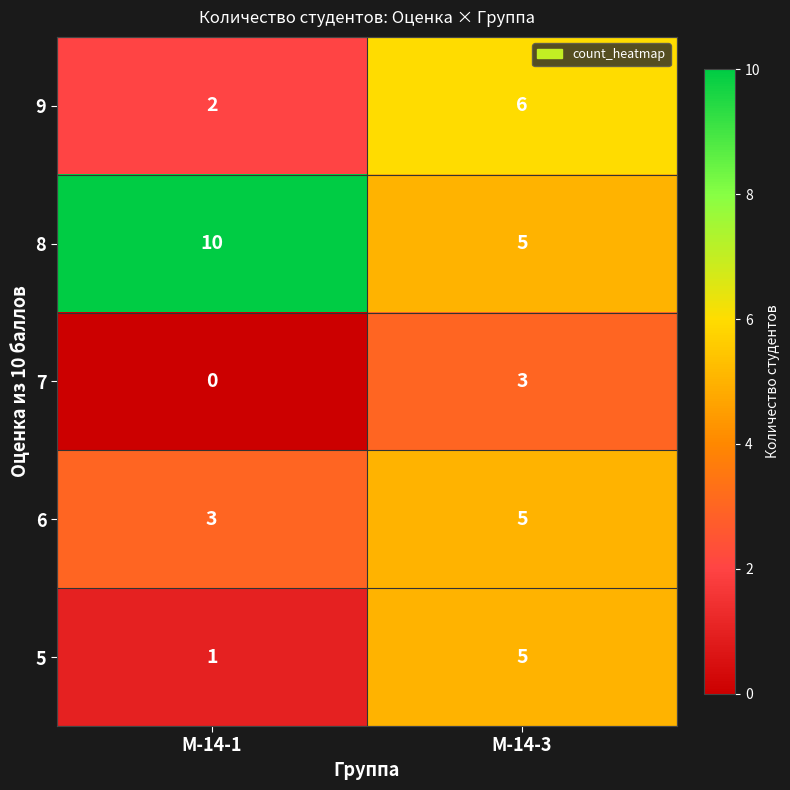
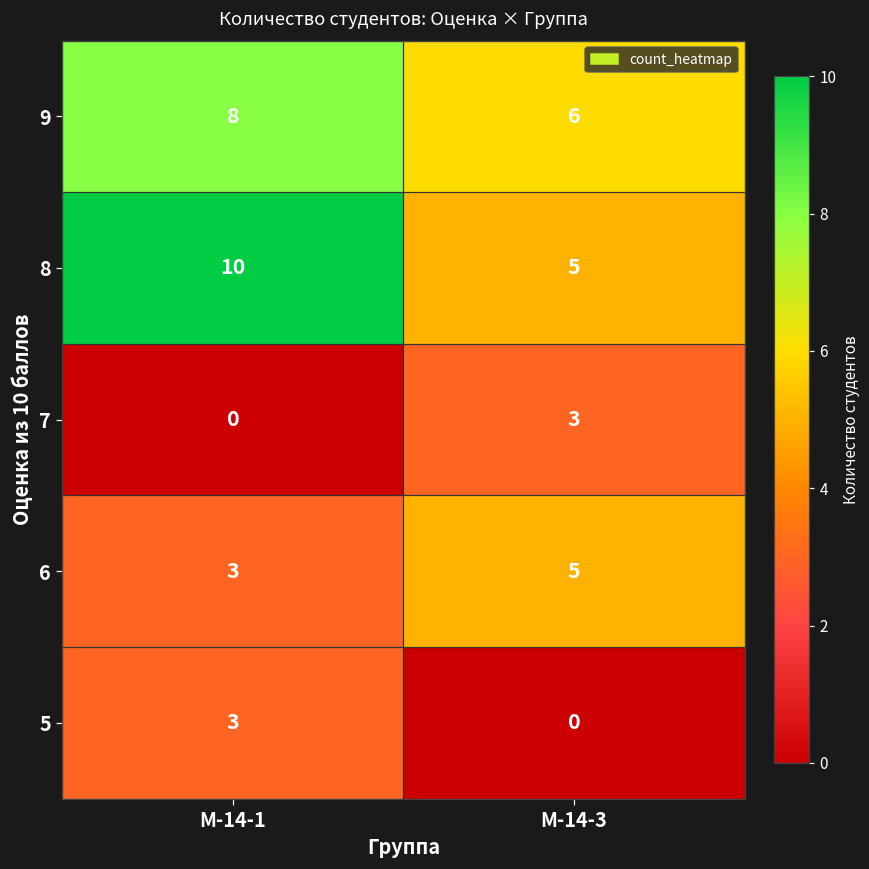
9, М-14-1: 2 -> 8
5, М-14-1: 1 -> 3
5, М-14-3: 5 -> 0
